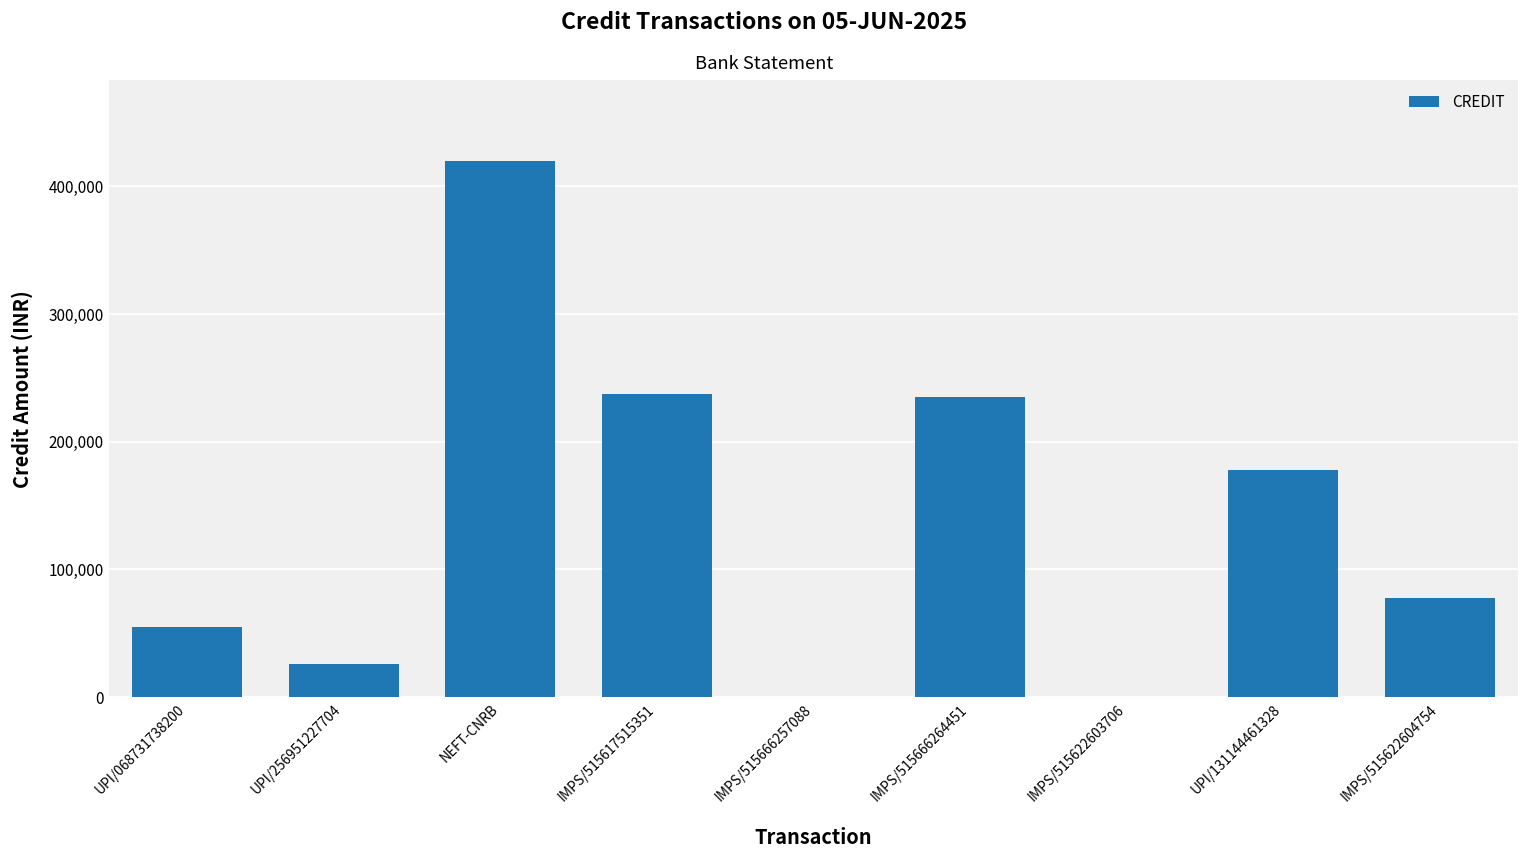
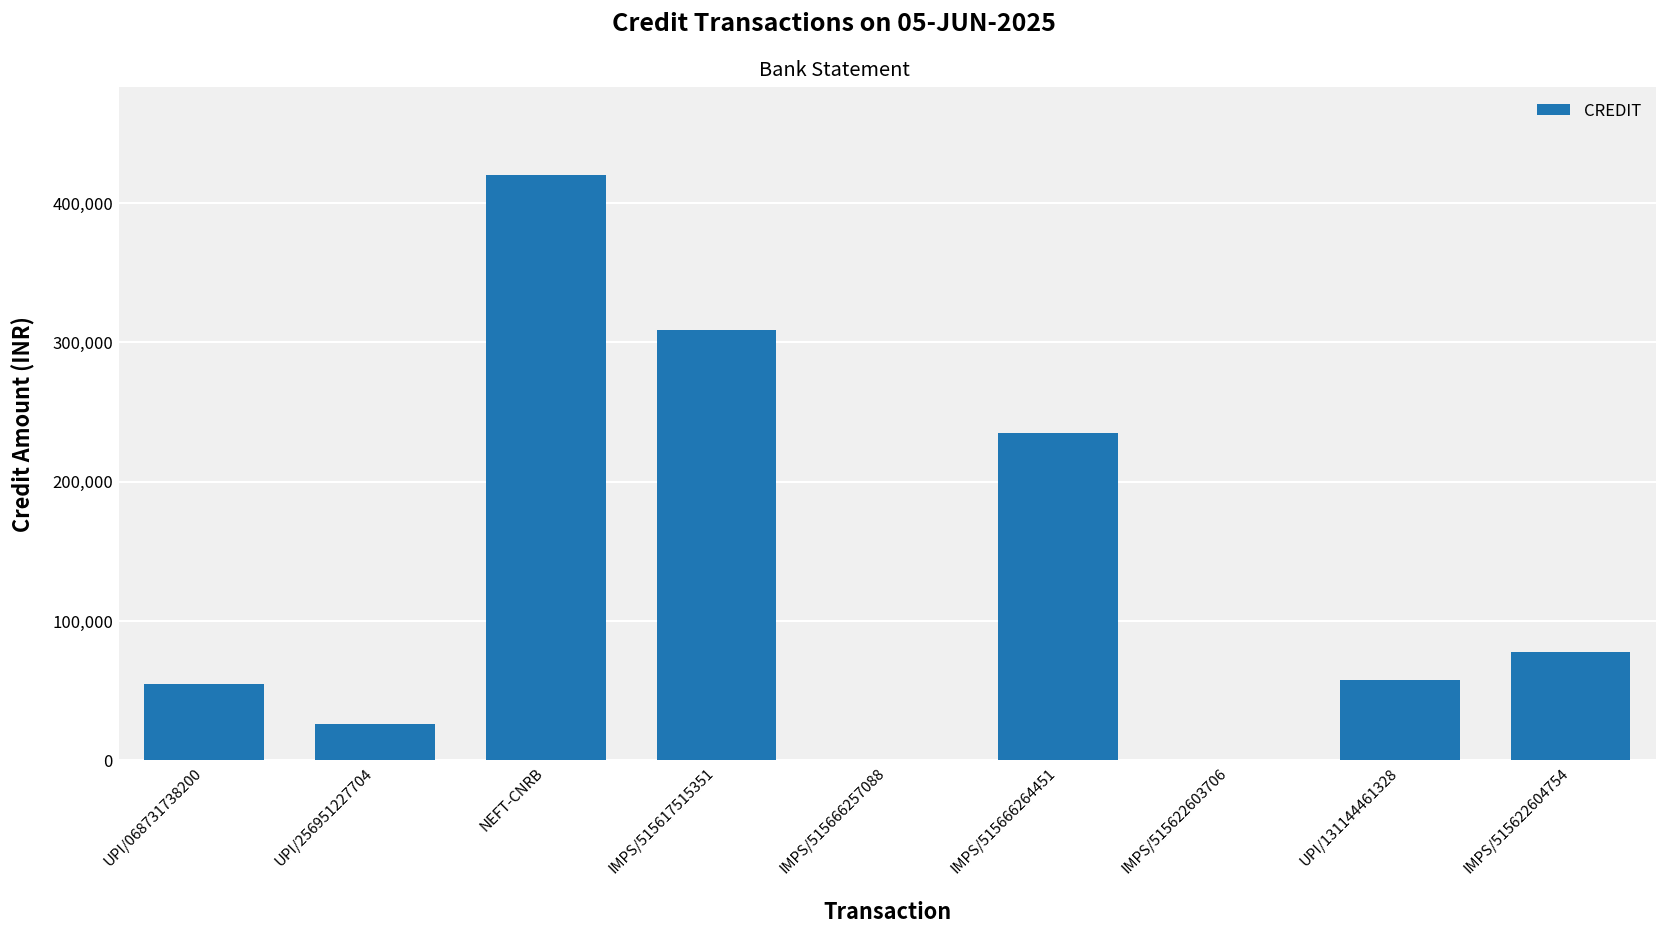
IMPS/515617515351: 237,000 -> 309,000
UPI/131144461328: 177,000 -> 58,000
